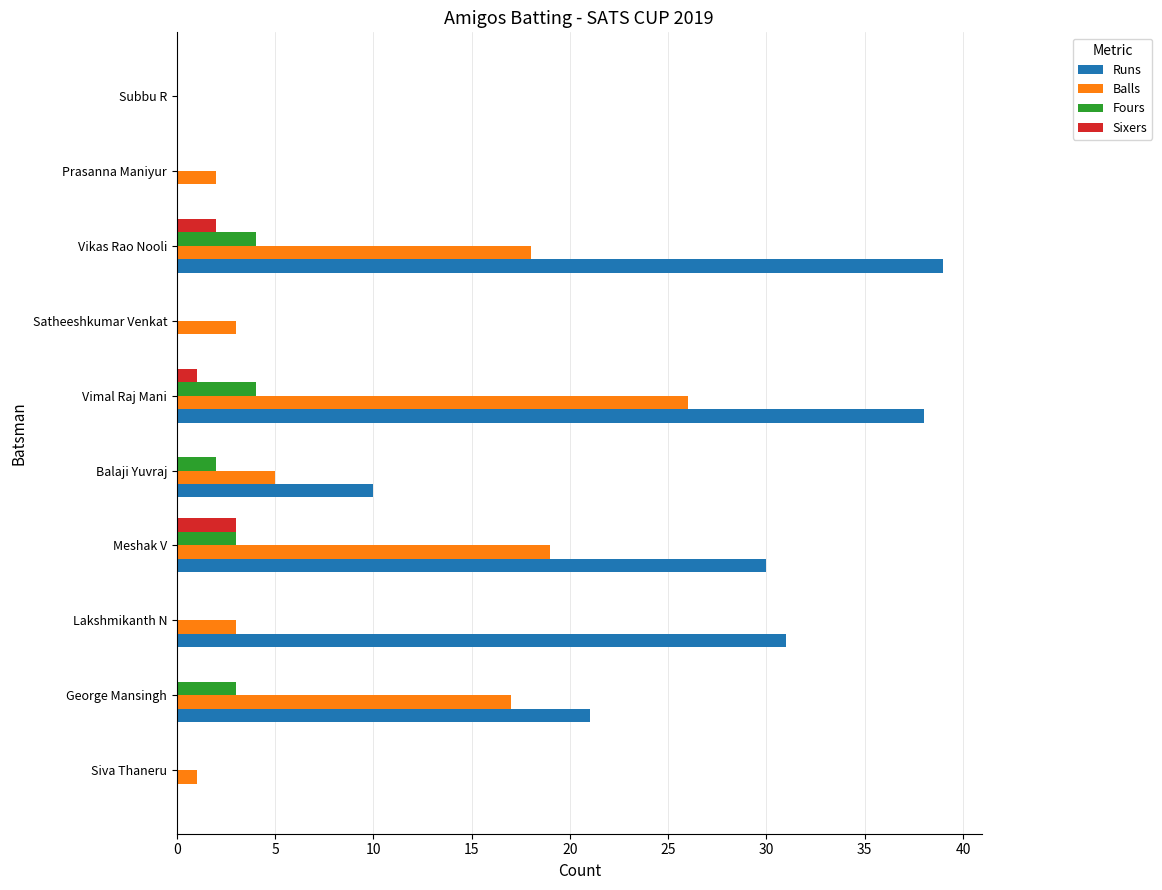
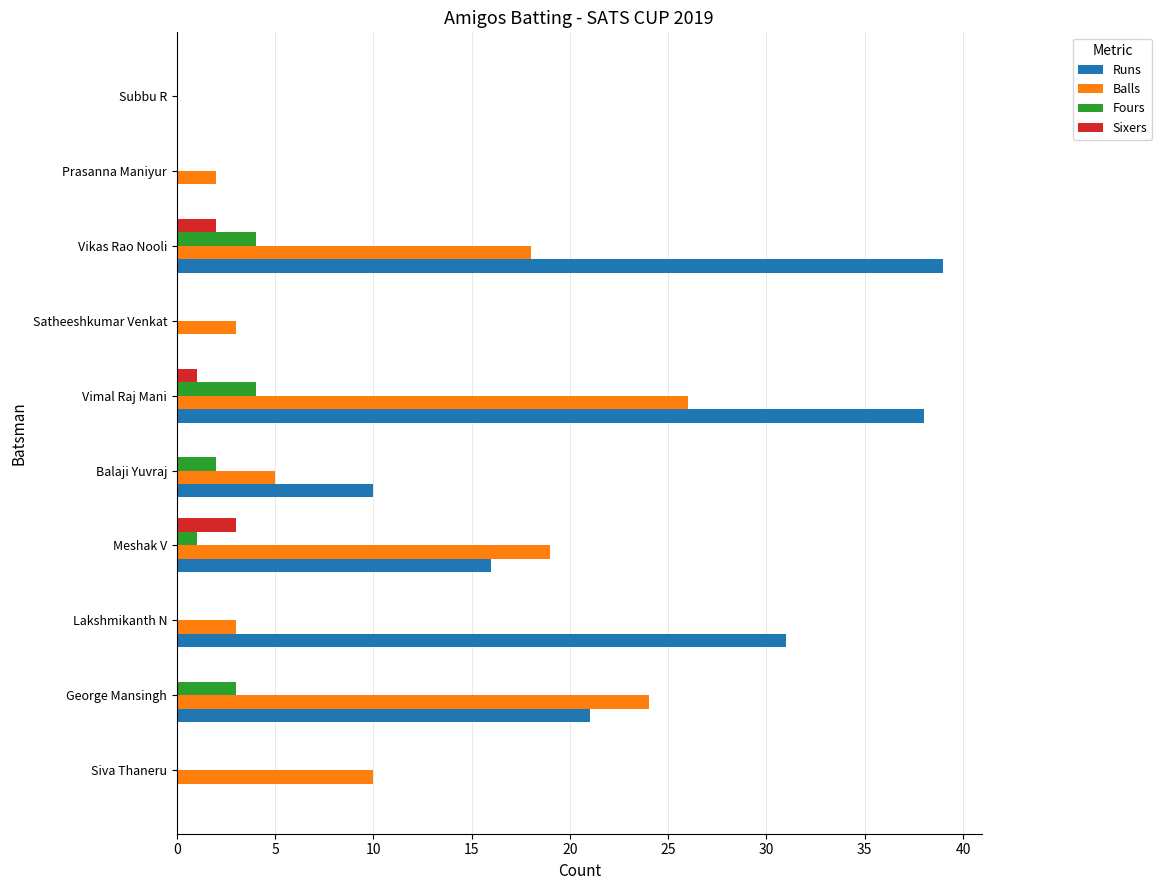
Fours, Meshak V: 3 -> 1
Runs, Meshak V: 30 -> 16
Balls, George Mansingh: 17 -> 24
Balls, Siva Thaneru: 1 -> 10
